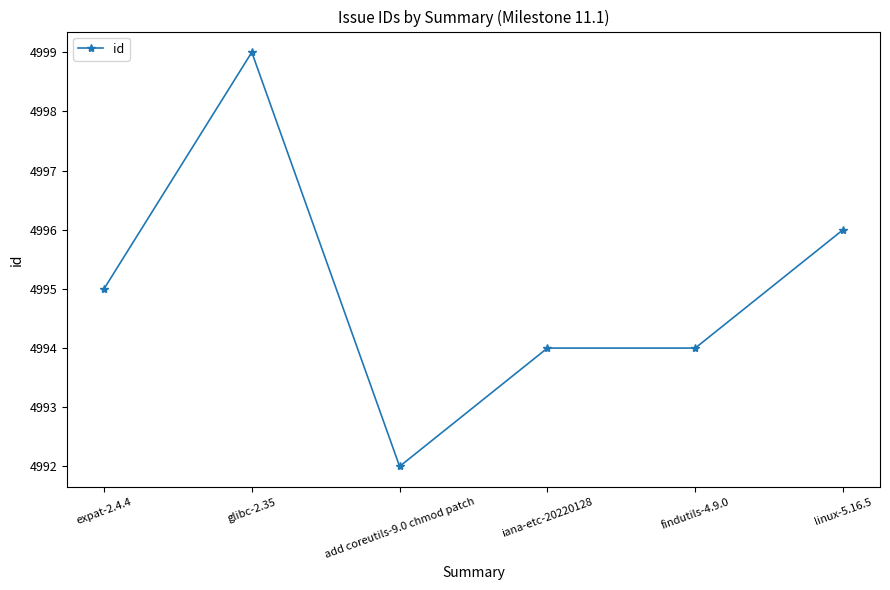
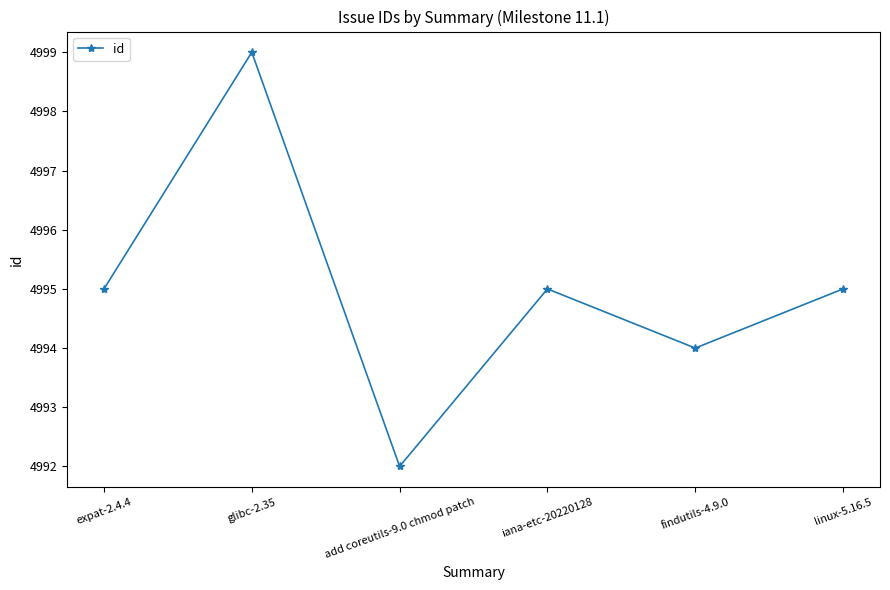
iana-etc-20220128: 4994 -> 4995
linux-5.16.5: 4996 -> 4995
